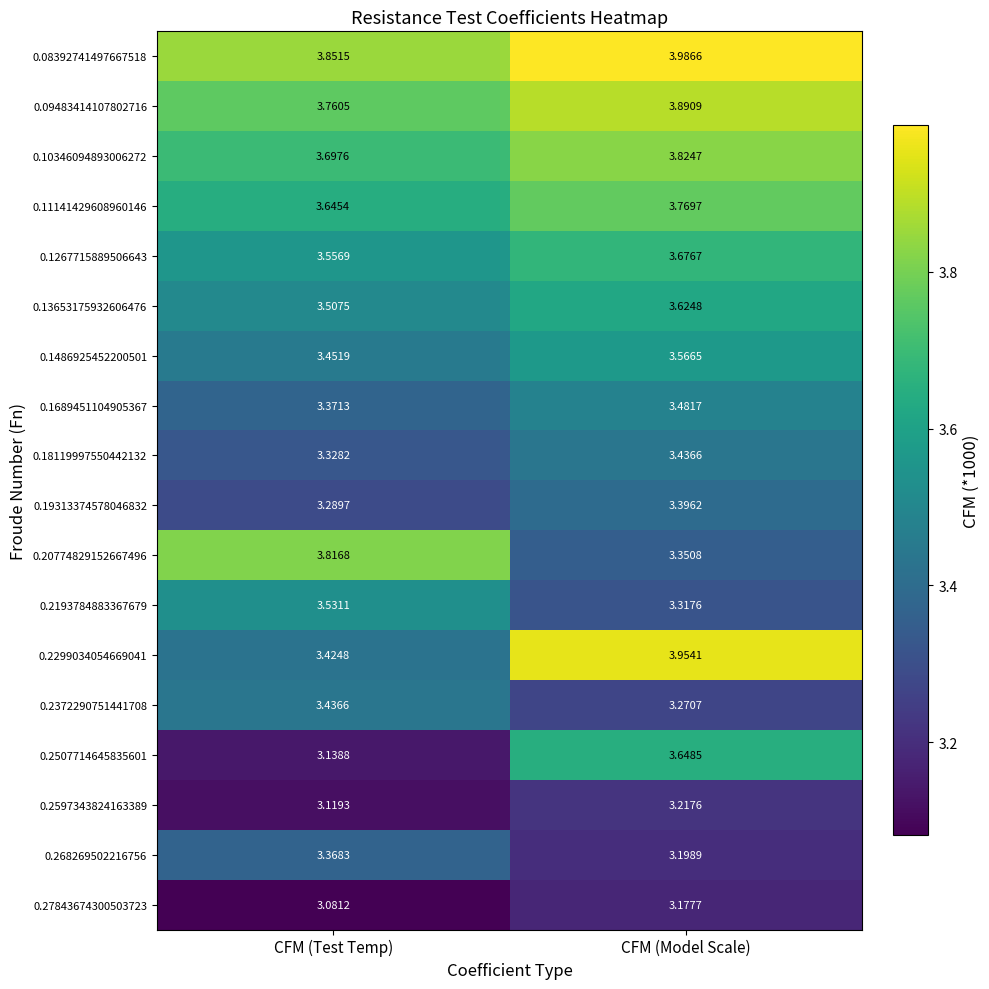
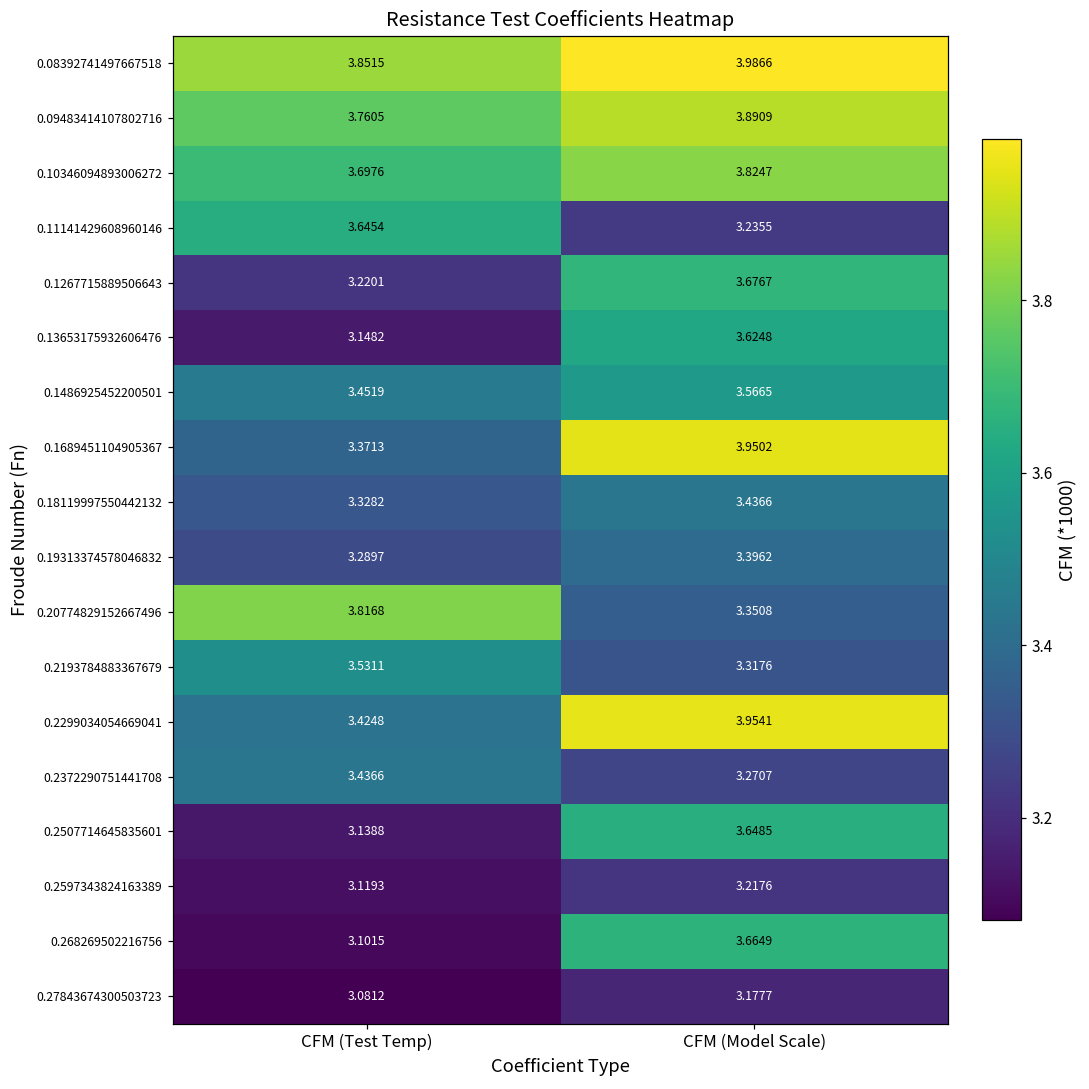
0.11141429608960146, CFM (Model Scale): 3.7697 -> 3.2355
0.1267715889506643, CFM (Test Temp): 3.5569 -> 3.2201
0.13653175932606476, CFM (Test Temp): 3.5075 -> 3.1482
0.1689451104905367, CFM (Model Scale): 3.4817 -> 3.9502
0.268269502216756, CFM (Test Temp): 3.3683 -> 3.1015
0.268269502216756, CFM (Model Scale): 3.1989 -> 3.6649
